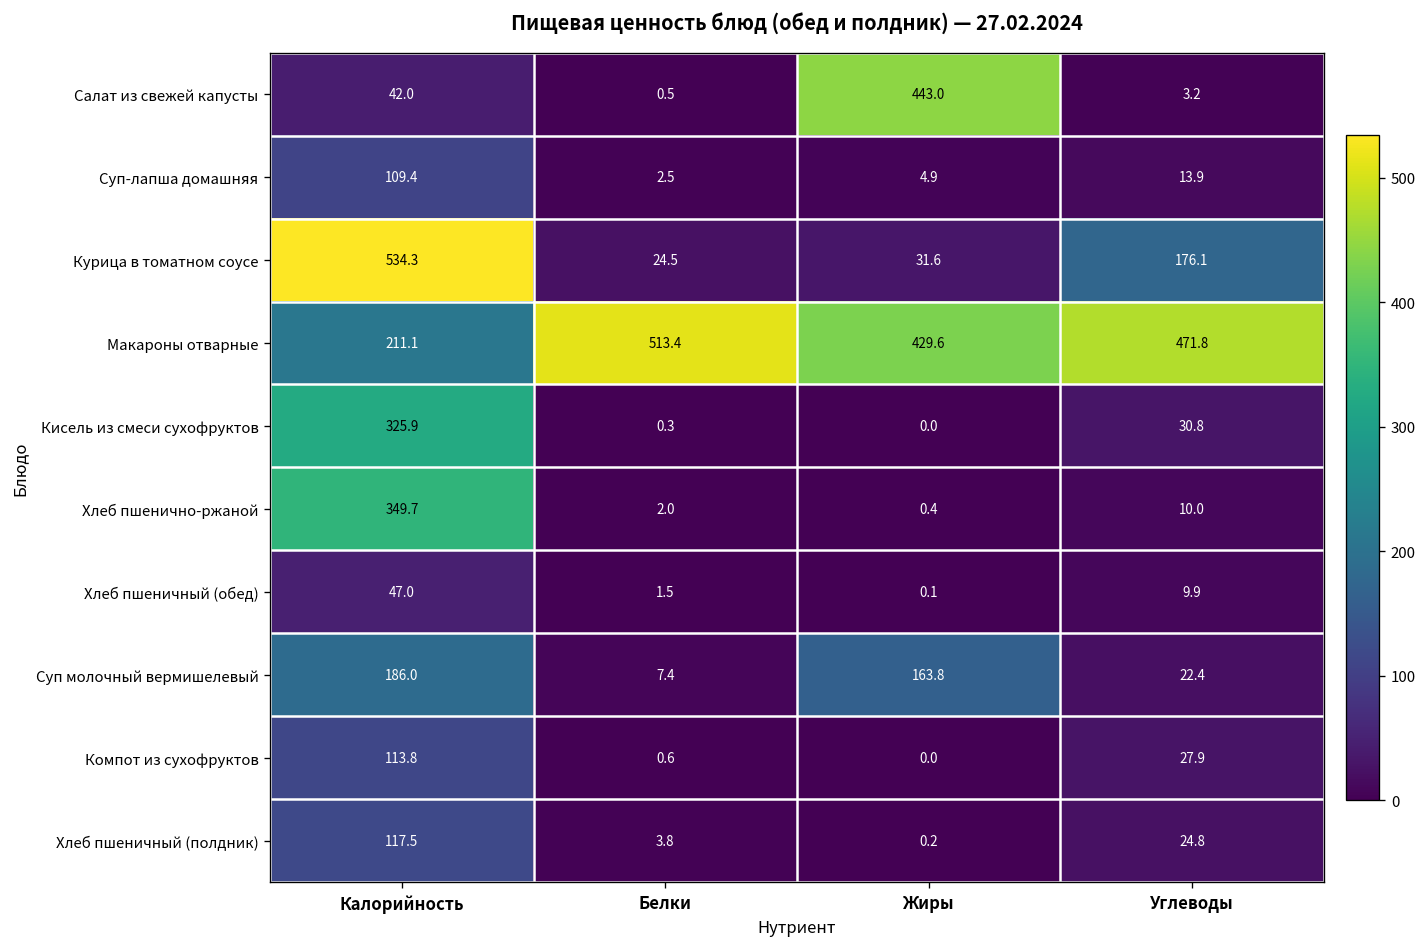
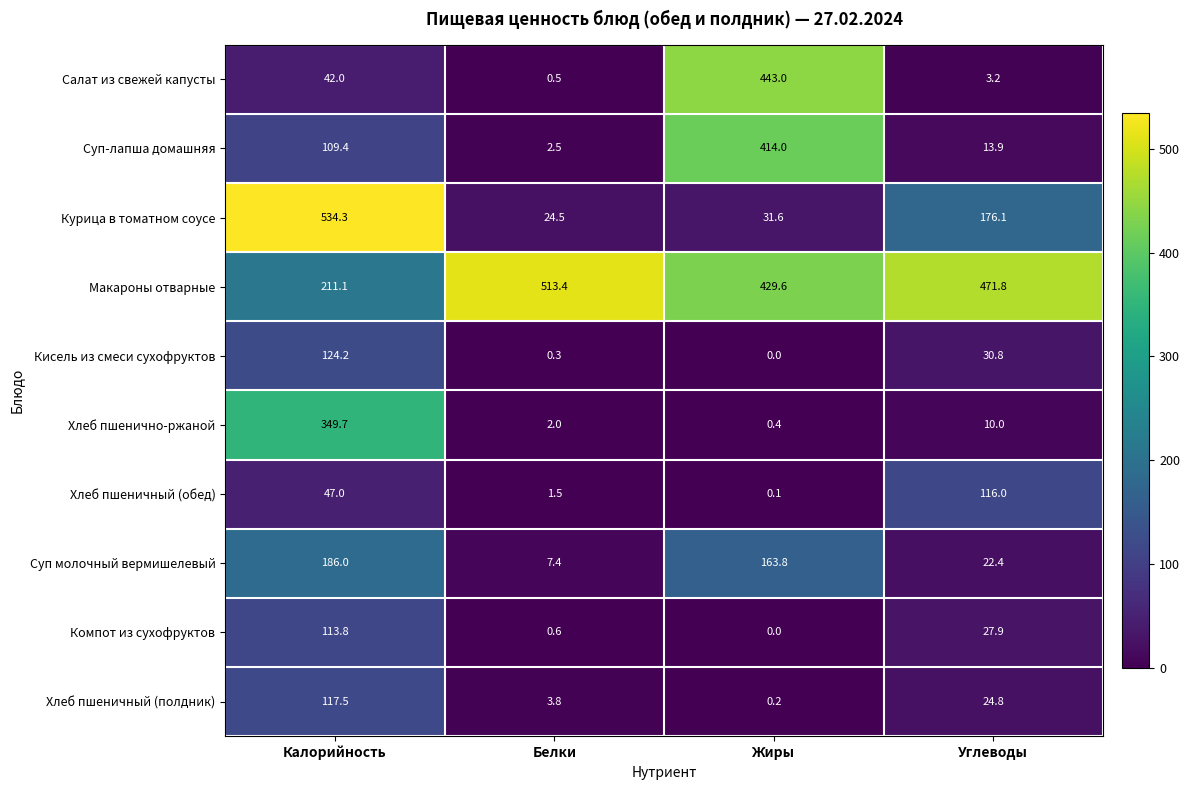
Суп-лапша домашняя, Жиры: 4.9 -> 414.0
Кисель из смеси сухофруктов, Калорийность: 325.9 -> 124.2
Хлеб пшеничный (обед), Углеводы: 9.9 -> 116.0
